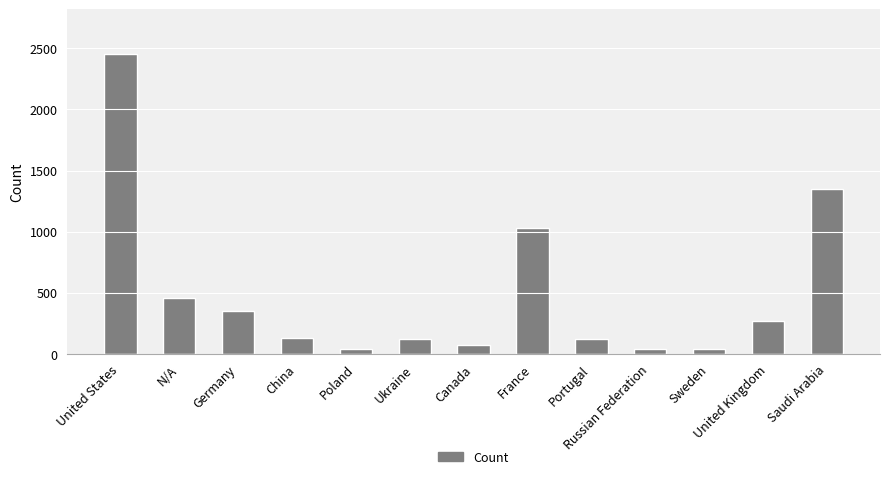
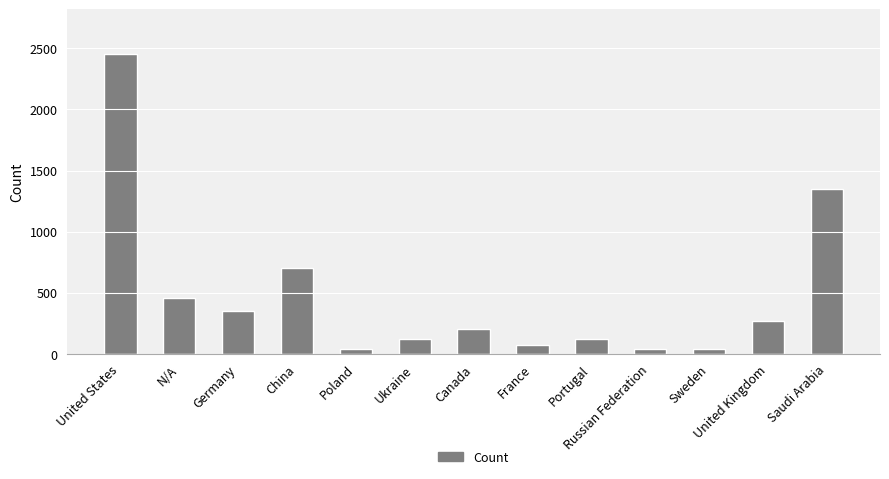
China: 130 -> 700
Canada: 70 -> 200
France: 1030 -> 70
